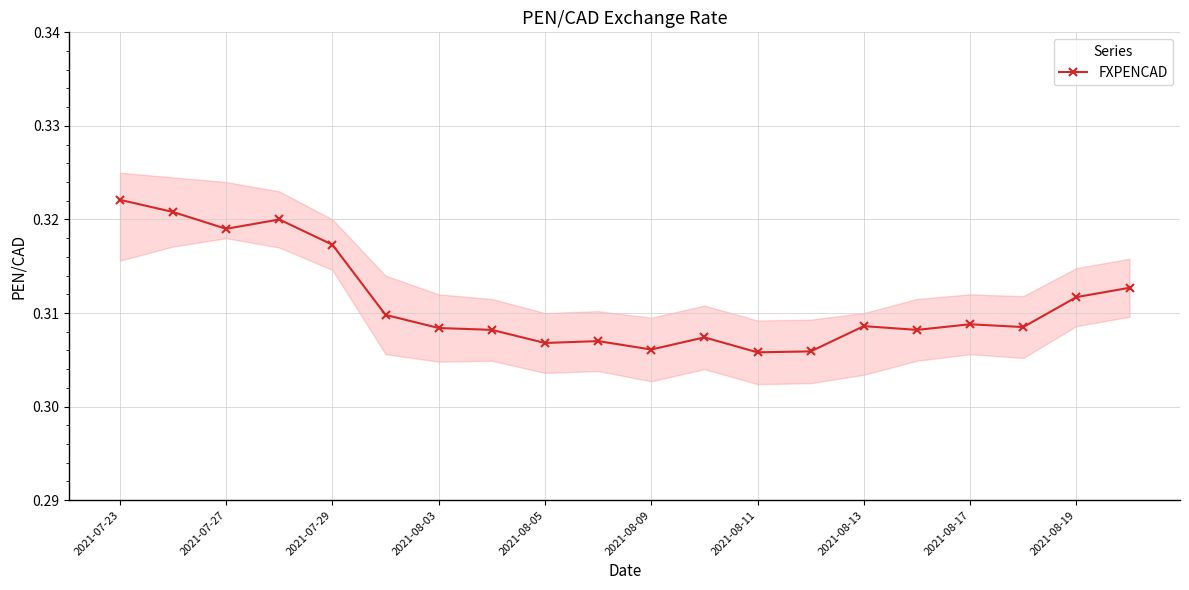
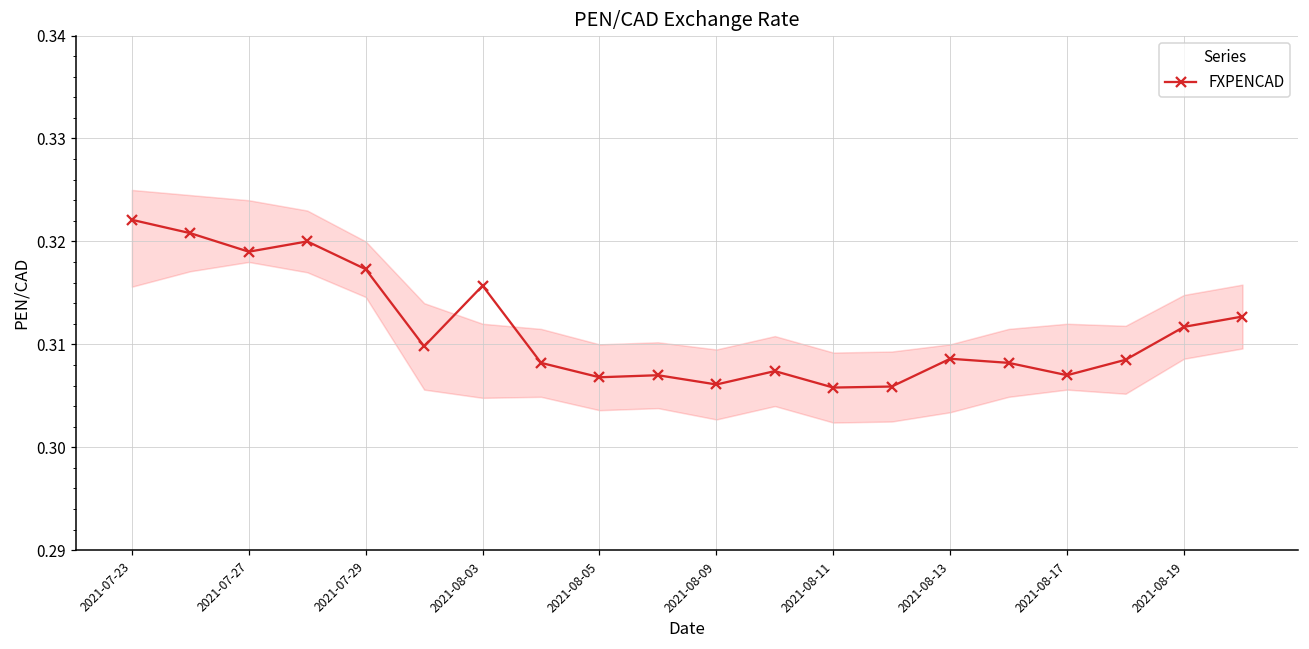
FXPENCAD, 2021-08-03: 0.308 -> 0.316
FXPENCAD, 2021-08-17: 0.309 -> 0.307
